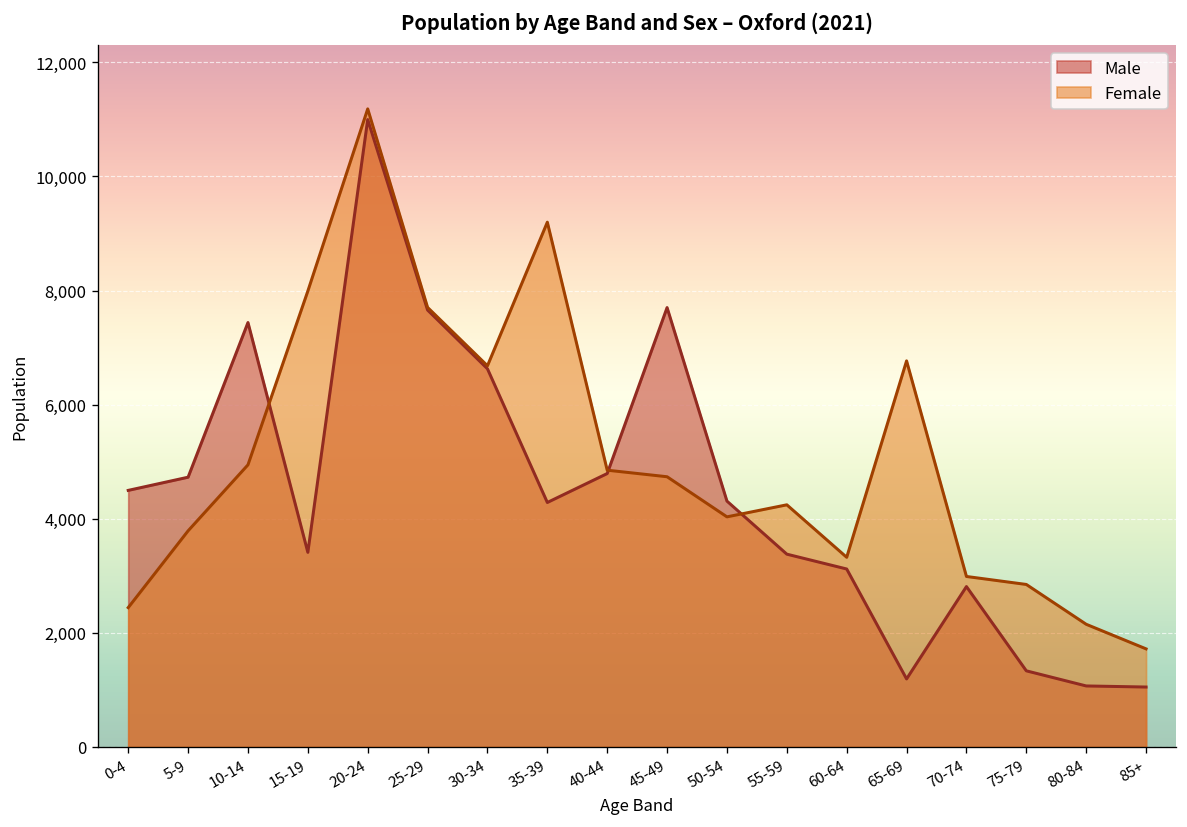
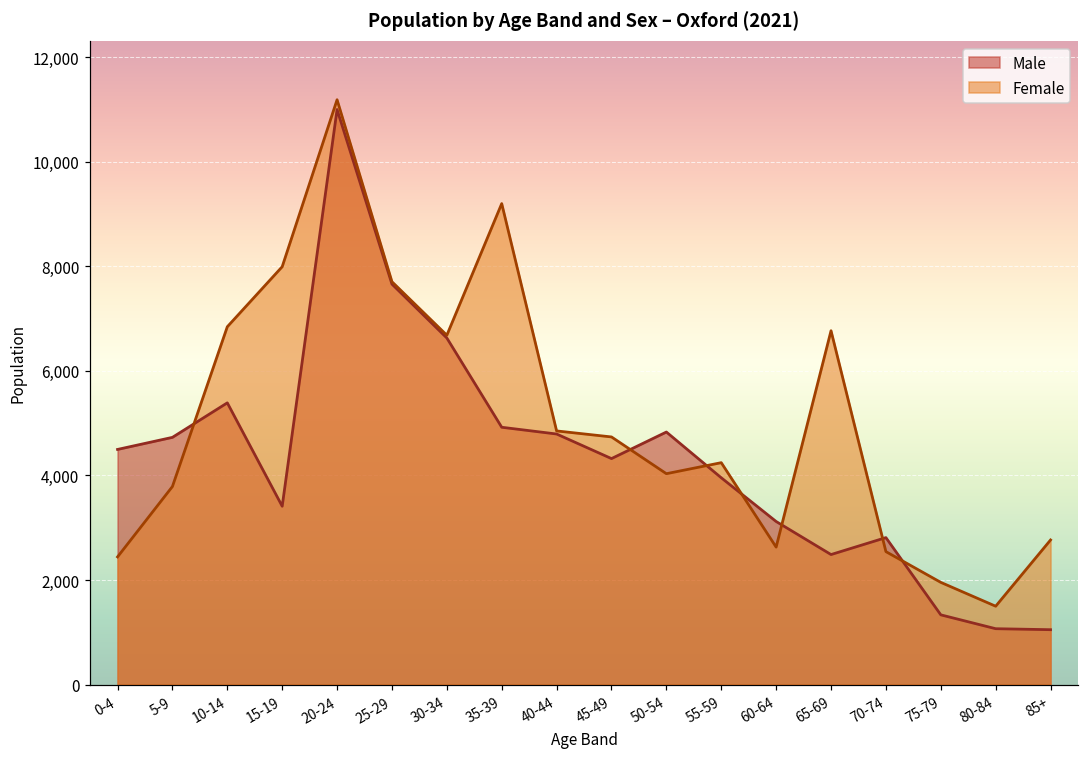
Male, 10-14: 7,400 -> 5,400
Female, 10-14: 4,900 -> 6,800
Male, 35-39: 4,300 -> 4,900
Male, 45-49: 7,700 -> 4,300
Male, 50-54: 4,300 -> 4,800
Male, 55-59: 3,400 -> 4,000
Female, 60-64: 3,300 -> 2,600
Male, 65-69: 1,200 -> 2,500
Female, 70-74: 3,000 -> 2,500
Female, 75-79: 2,800 -> 2,000
Female, 80-84: 2,200 -> 1,500
Female, 85+: 1,700 -> 2,800
